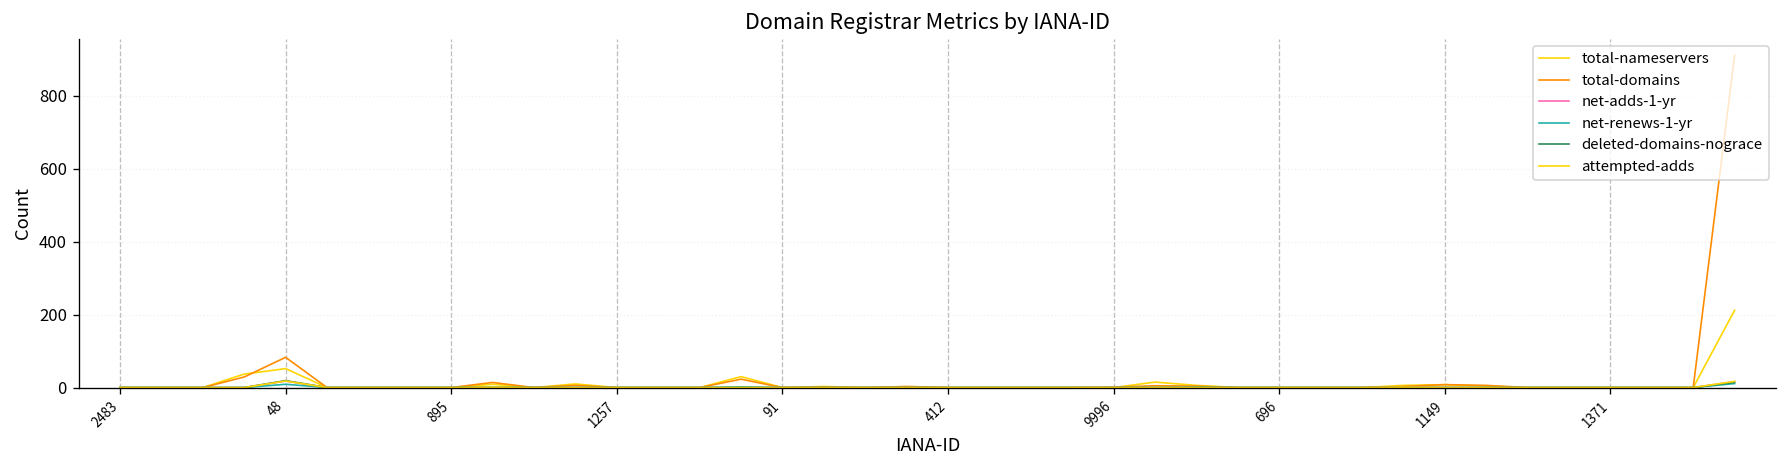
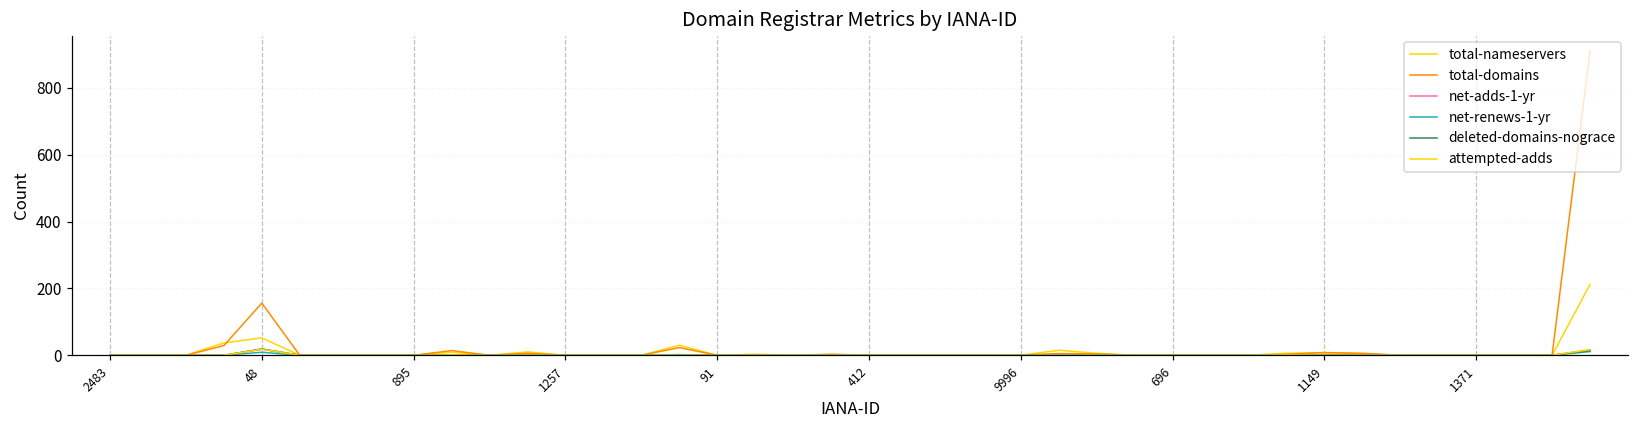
total-domains, 48: 80 -> 160
